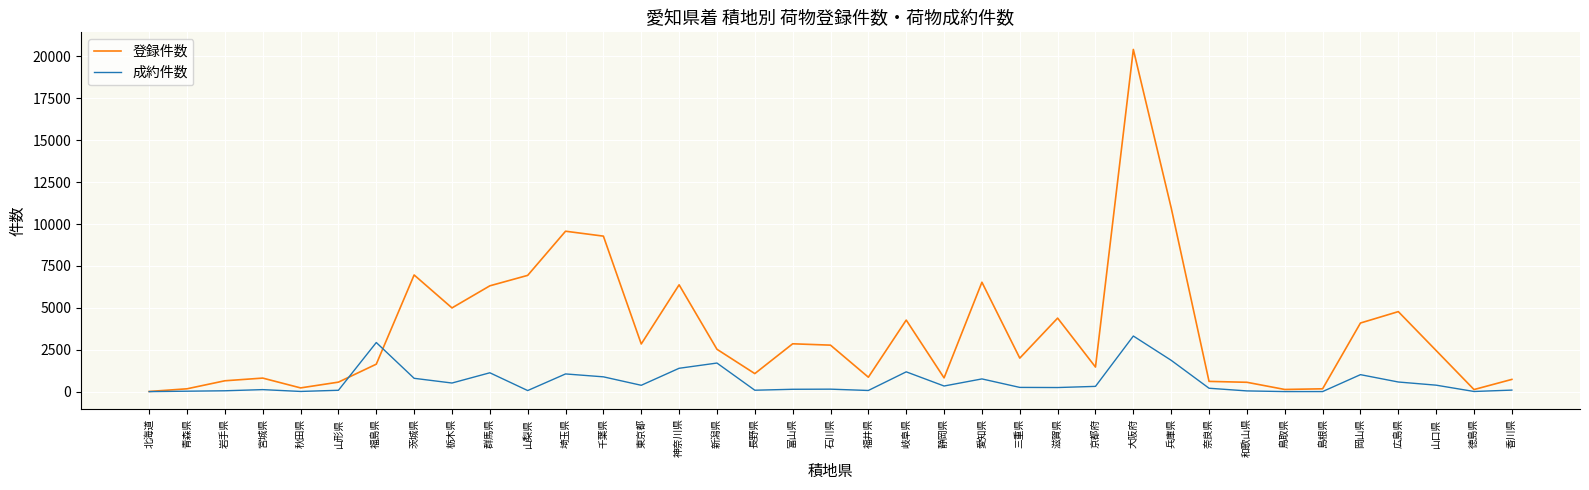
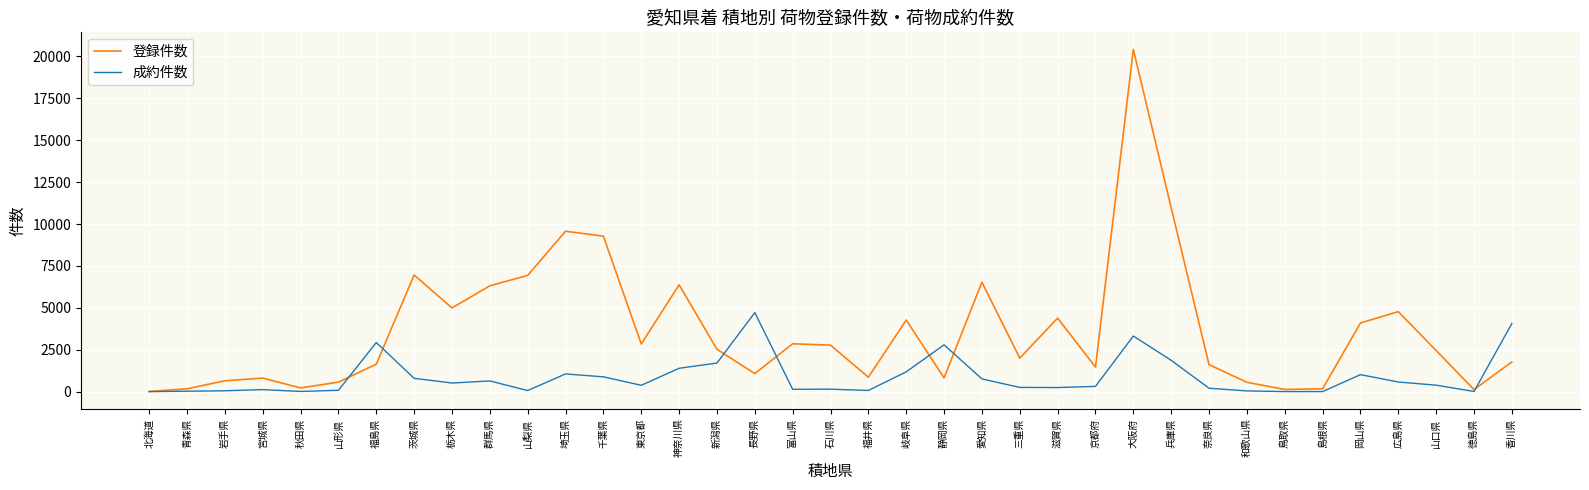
成約件数, 群馬県: 1100 -> 600
成約件数, 長野県: 100 -> 4700
成約件数, 静岡県: 300 -> 2800
登録件数, 奈良県: 600 -> 1600
登録件数, 香川県: 700 -> 1800
成約件数, 香川県: 100 -> 4100
